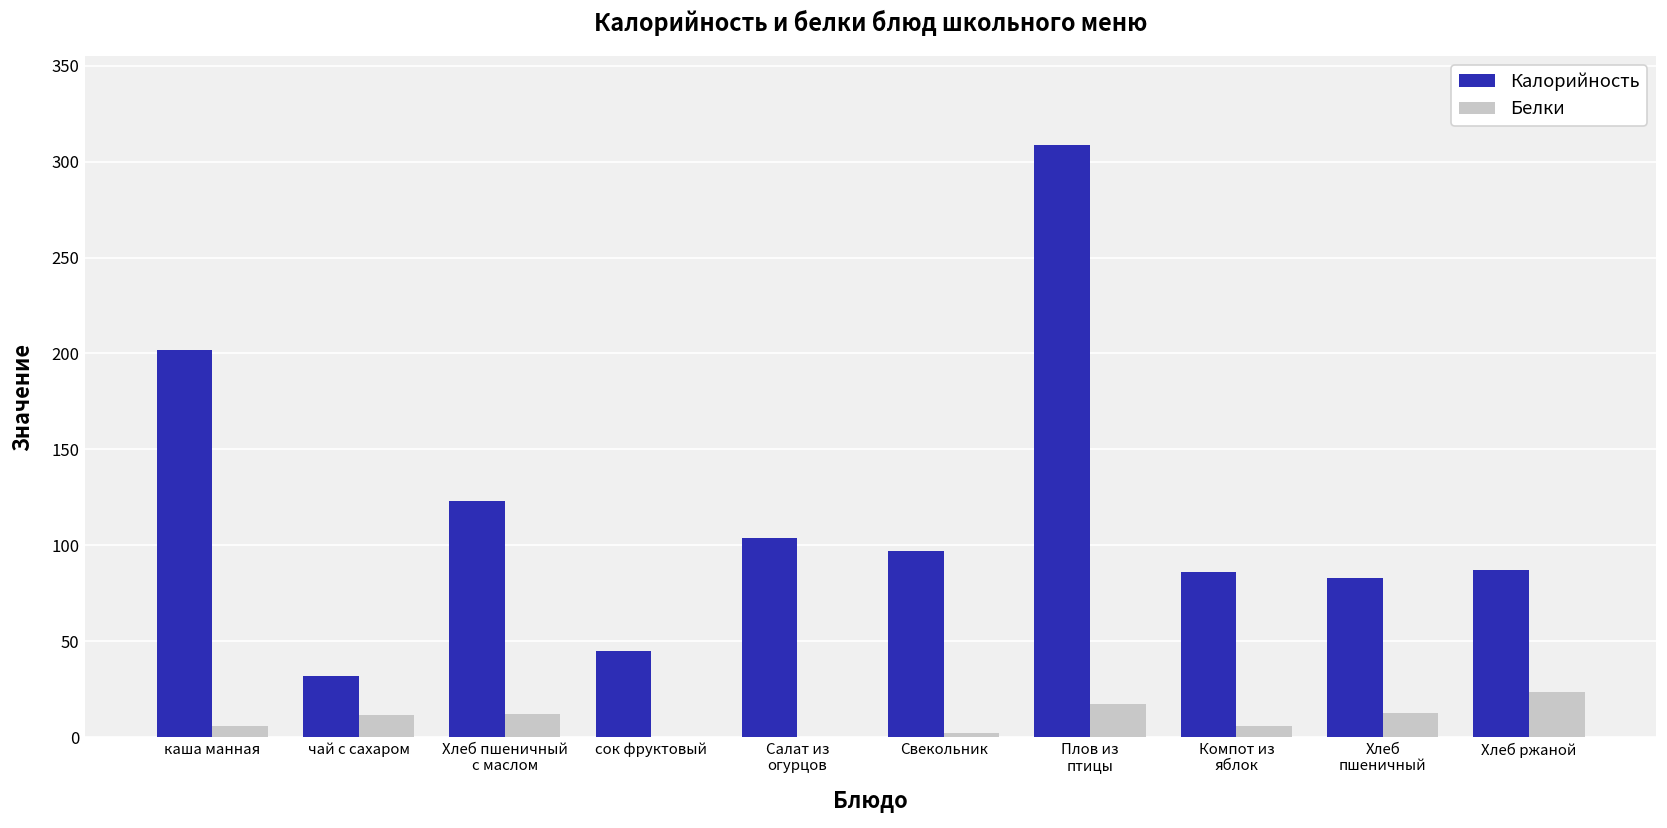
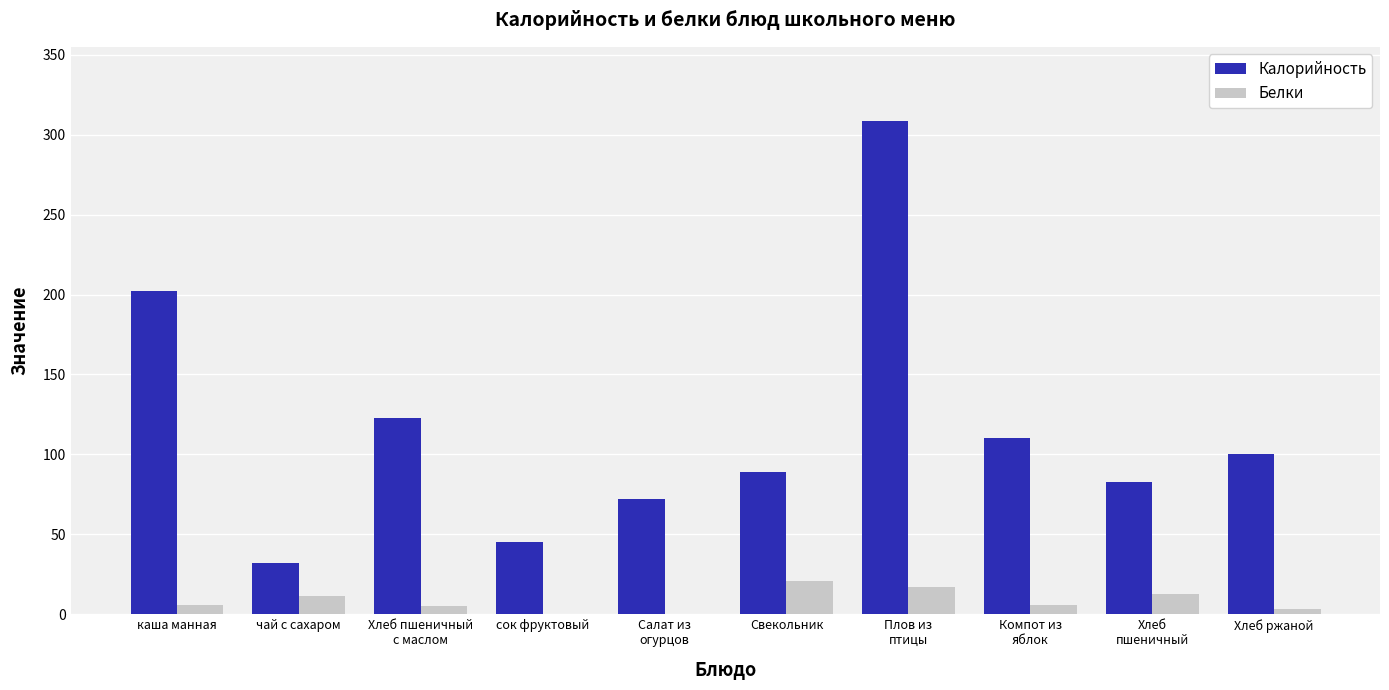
Белки, Хлеб пшеничный с маслом: 12 -> 5
Калорийность, Салат из огурцов: 104 -> 72
Калорийность, Свекольник: 97 -> 89
Белки, Свекольник: 2 -> 21
Калорийность, Компот из яблок: 86 -> 110
Калорийность, Хлеб ржаной: 87 -> 100
Белки, Хлеб ржаной: 23 -> 3
